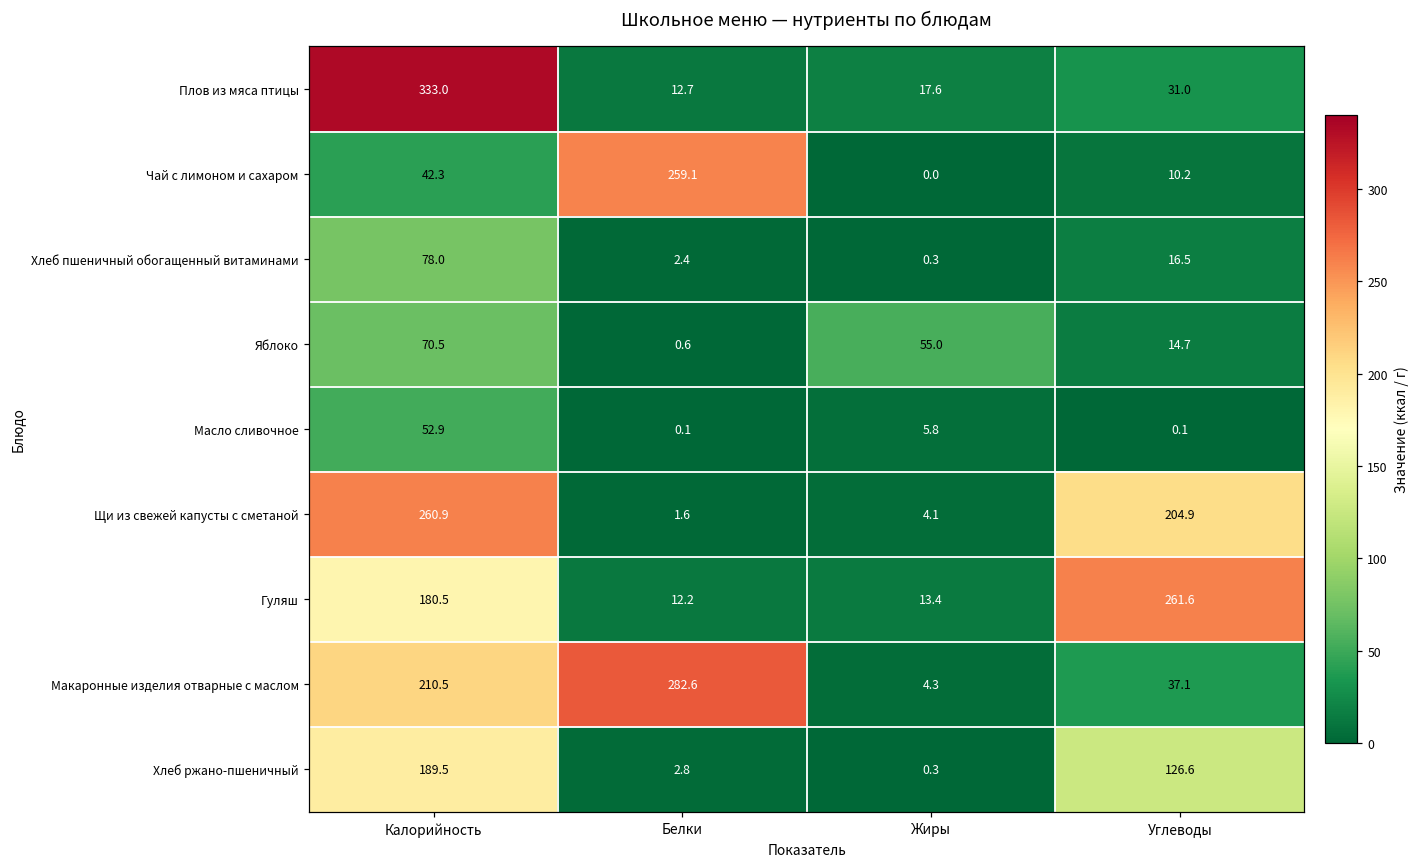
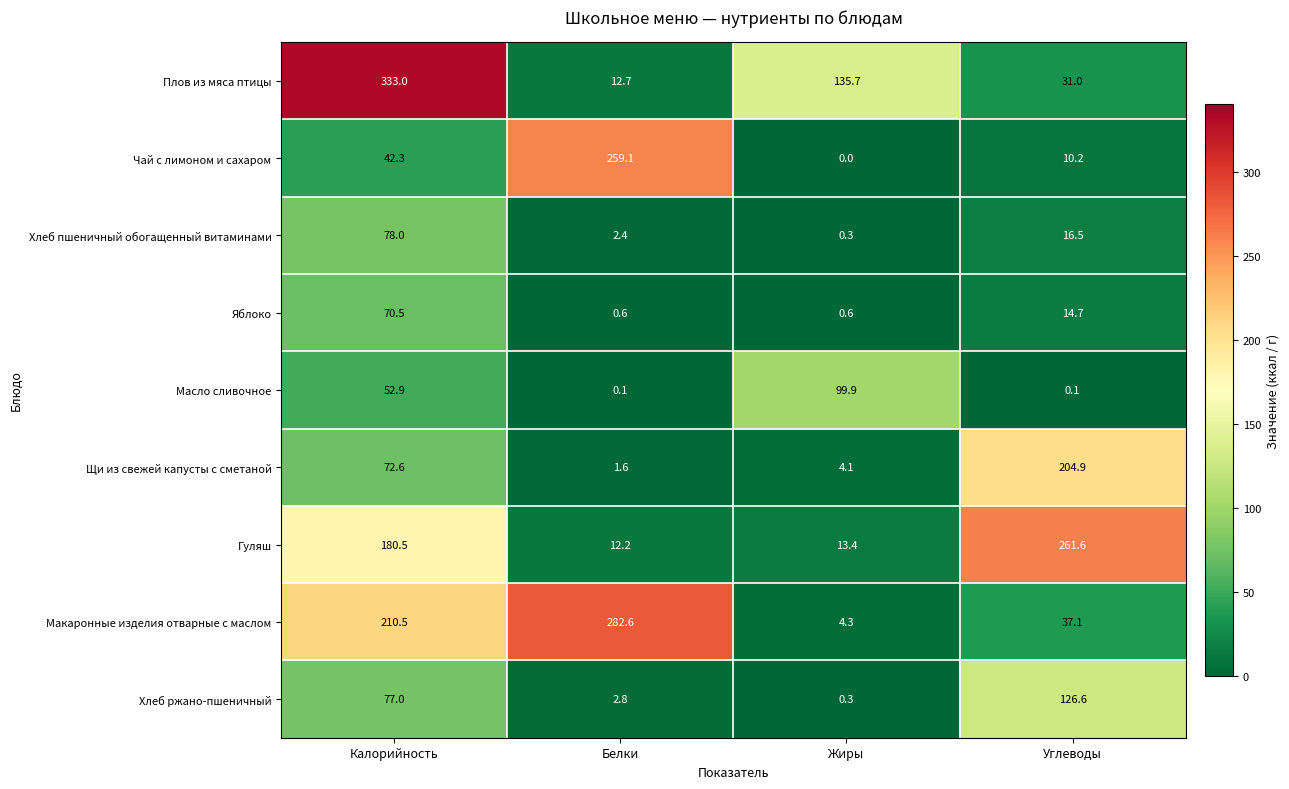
Плов из мяса птицы, Жиры: 17.6 -> 135.7
Яблоко, Жиры: 55.0 -> 0.6
Масло сливочное, Жиры: 5.8 -> 99.9
Щи из свежей капусты с сметаной, Калорийность: 260.9 -> 72.6
Хлеб ржано-пшеничный, Калорийность: 189.5 -> 77.0
